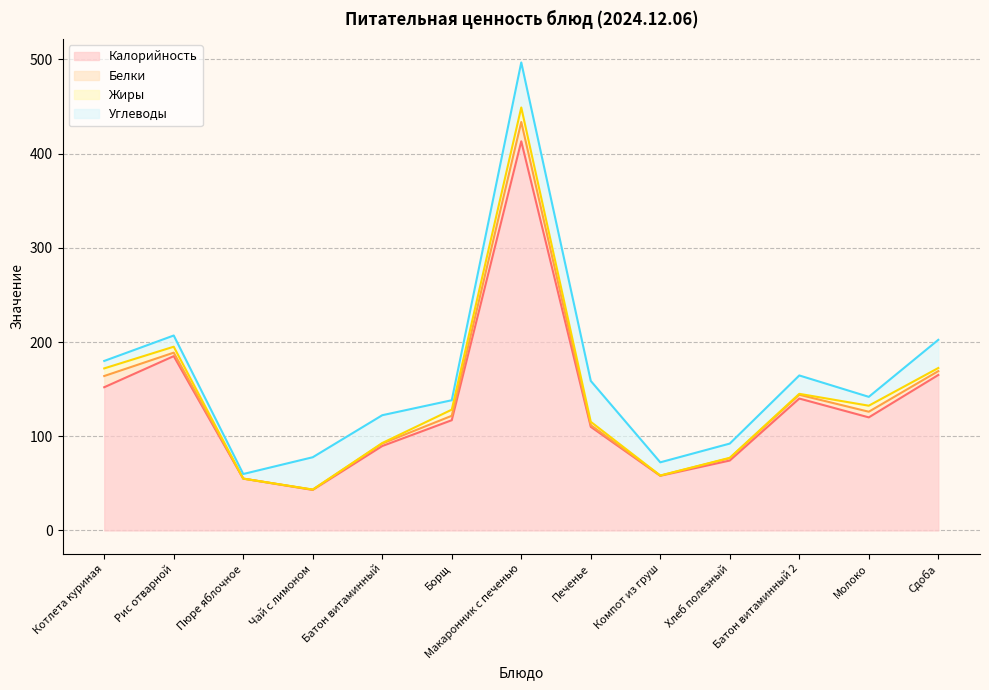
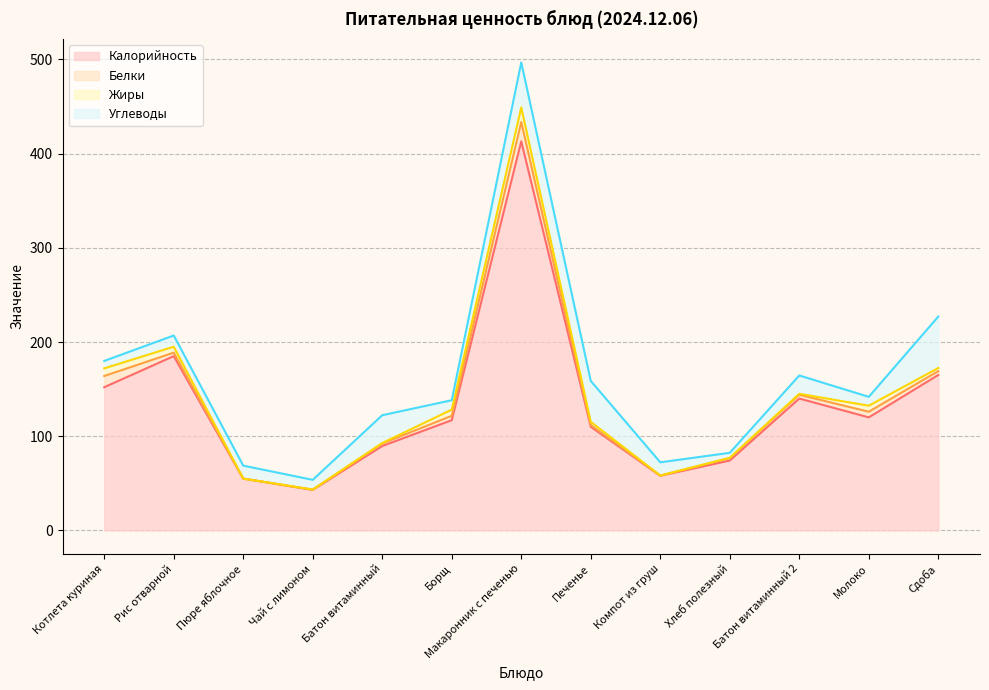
Углеводы, Пюре яблочное: 0 -> 10
Углеводы, Чай с лимоном: 30 -> 10
Углеводы, Хлеб полезный: 20 -> 10
Углеводы, Сдоба: 30 -> 50
